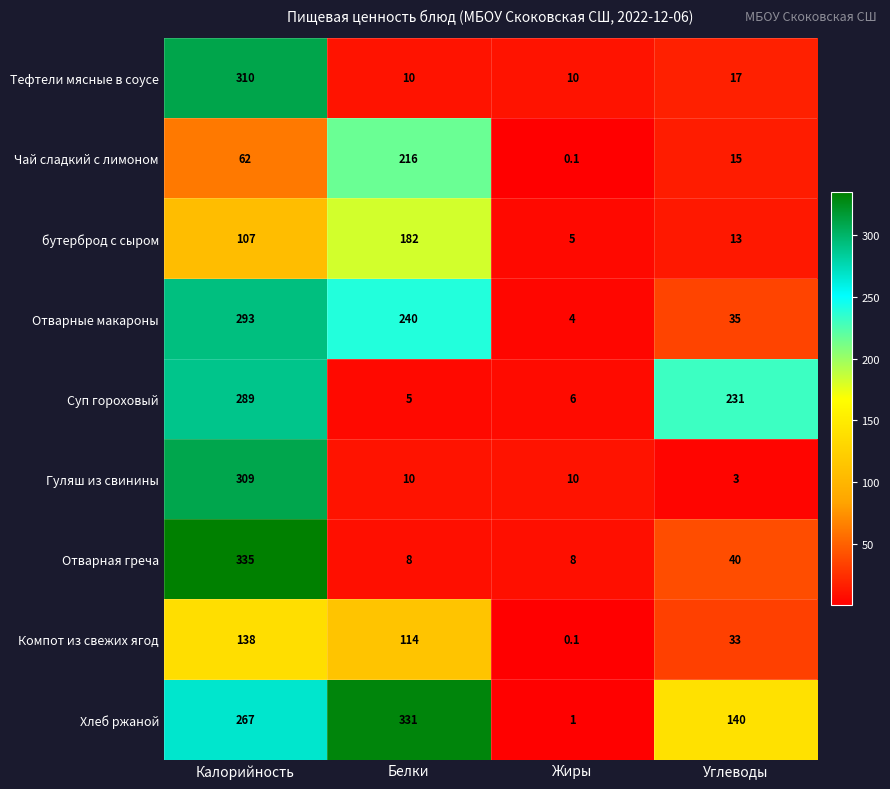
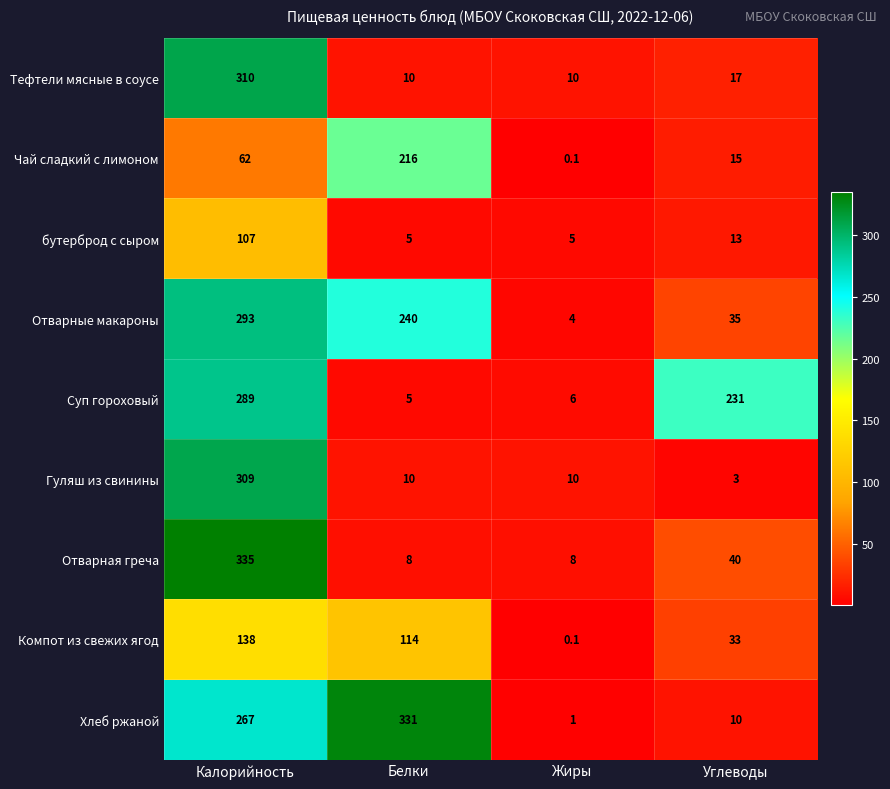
бутерброд с сыром, Белки: 182 -> 5
Хлеб ржаной, Углеводы: 140 -> 10
